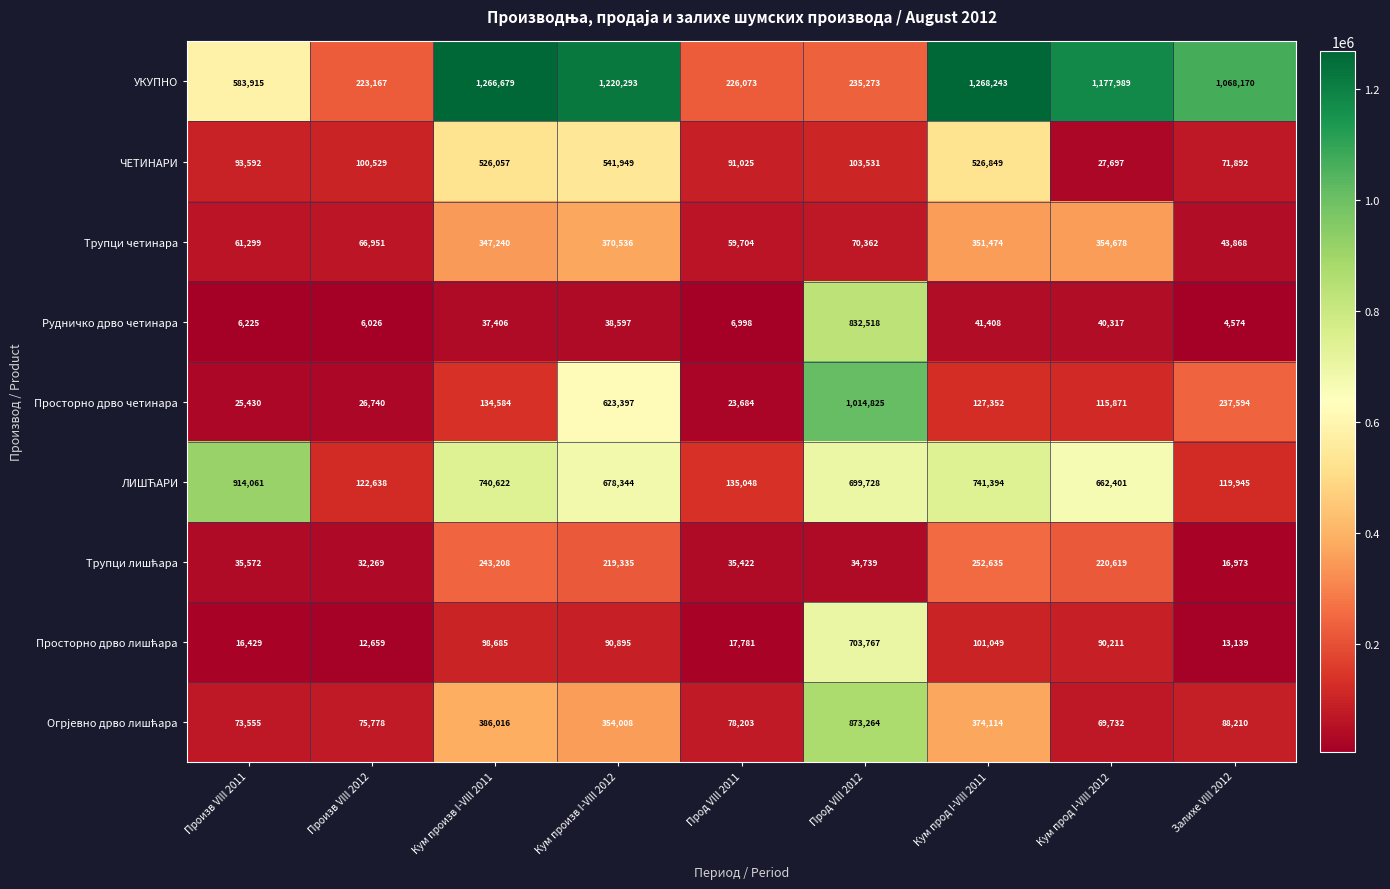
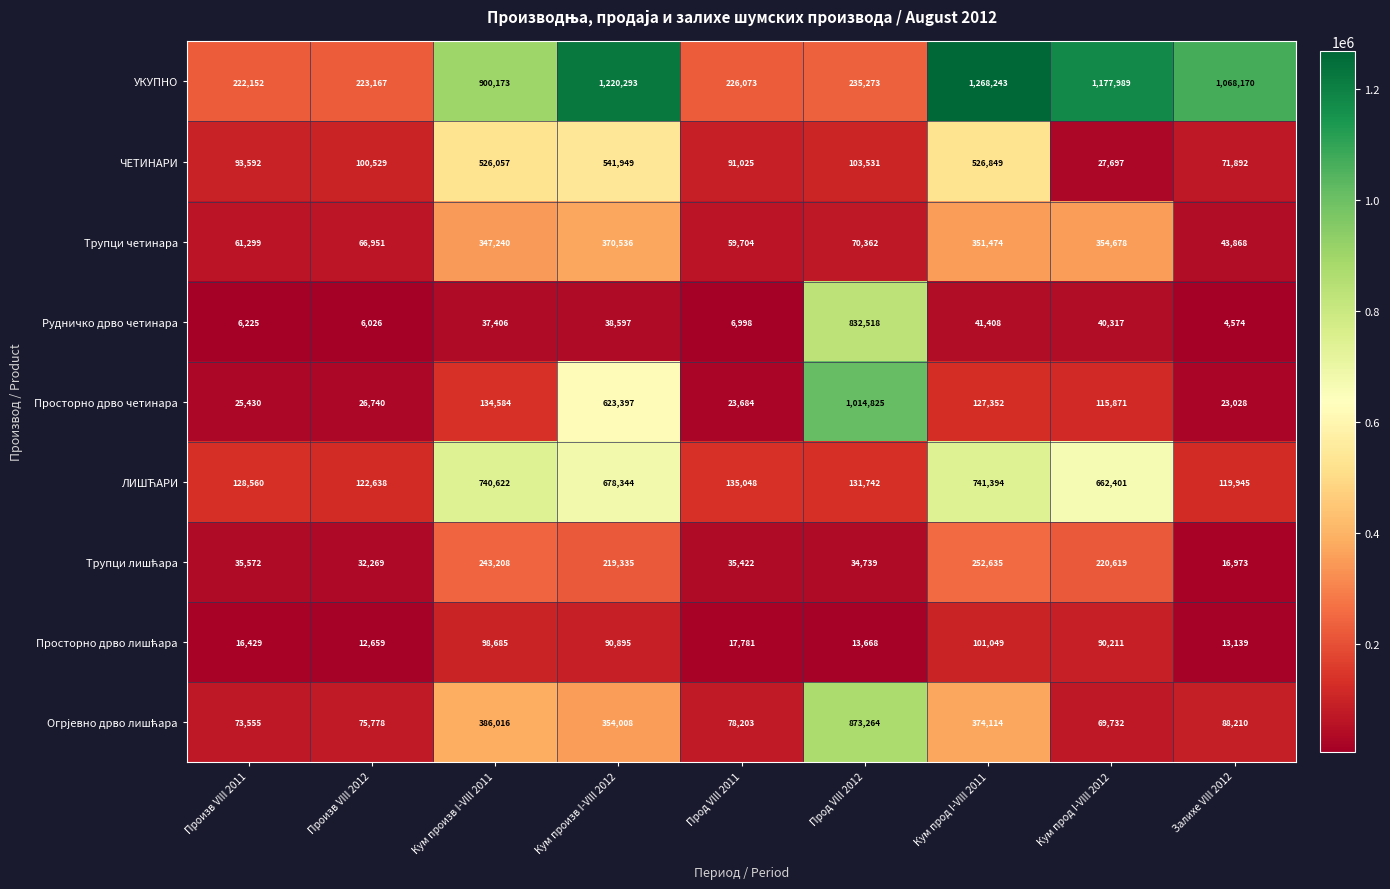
УКУПНО, Произв VIII 2011: 583,915 -> 222,152
УКУПНО, Кум произв I-VIII 2011: 1,266,679 -> 900,173
Просторно дрво четинара, Залихе VIII 2012: 237,594 -> 23,028
ЛИШЋАРИ, Произв VIII 2011: 914,061 -> 128,560
ЛИШЋАРИ, Прод VIII 2012: 699,728 -> 131,742
Просторно дрво лишћара, Прод VIII 2012: 703,767 -> 13,668
